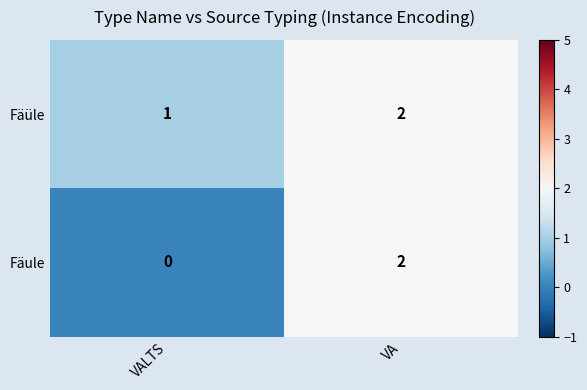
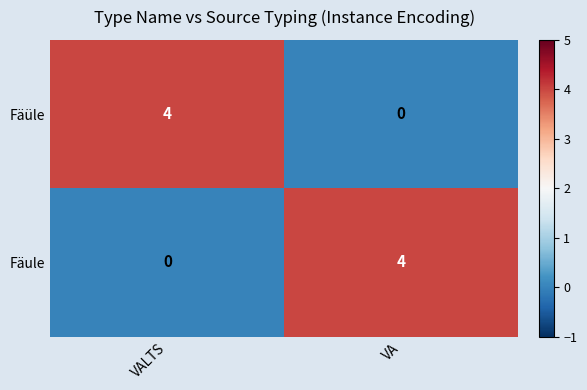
Fäüle, VALTS: 1 -> 4
Fäüle, VA: 2 -> 0
Fäule, VA: 2 -> 4
